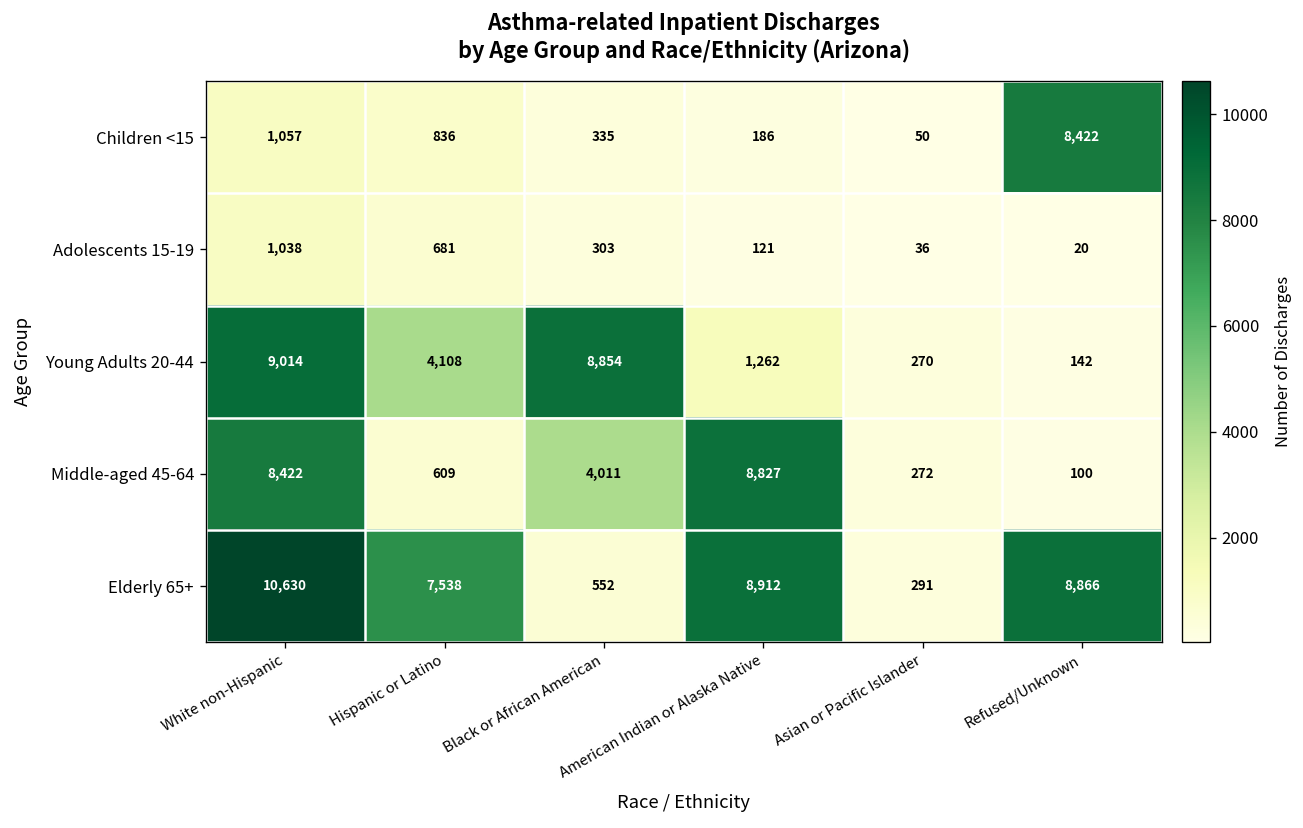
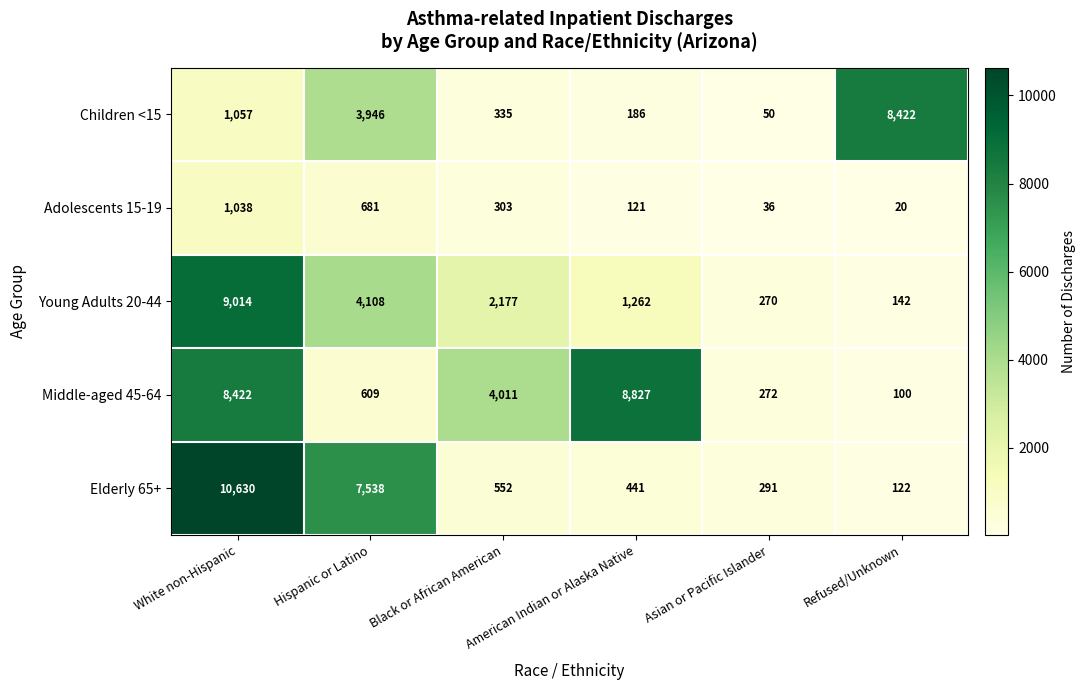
Children <15, Hispanic or Latino: 836 -> 3,946
Young Adults 20-44, Black or African American: 8,854 -> 2,177
Elderly 65+, American Indian or Alaska Native: 8,912 -> 441
Elderly 65+, Refused/Unknown: 8,866 -> 122
